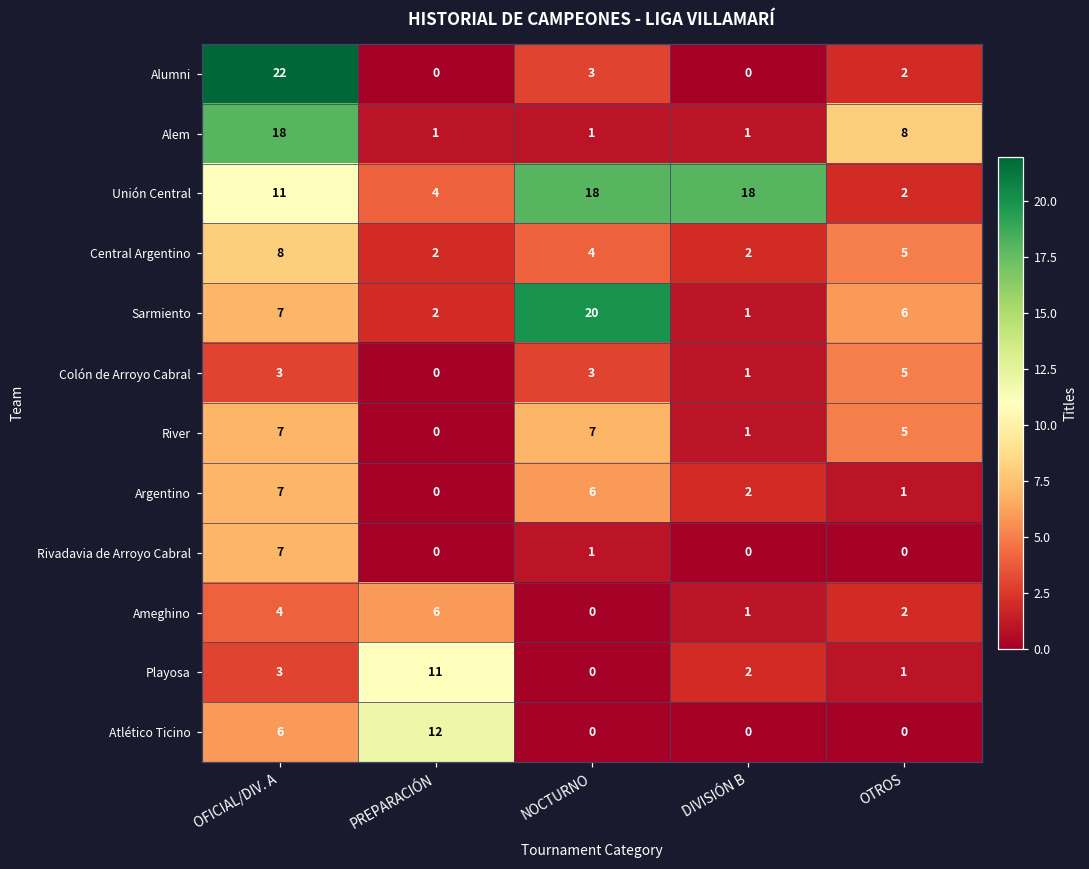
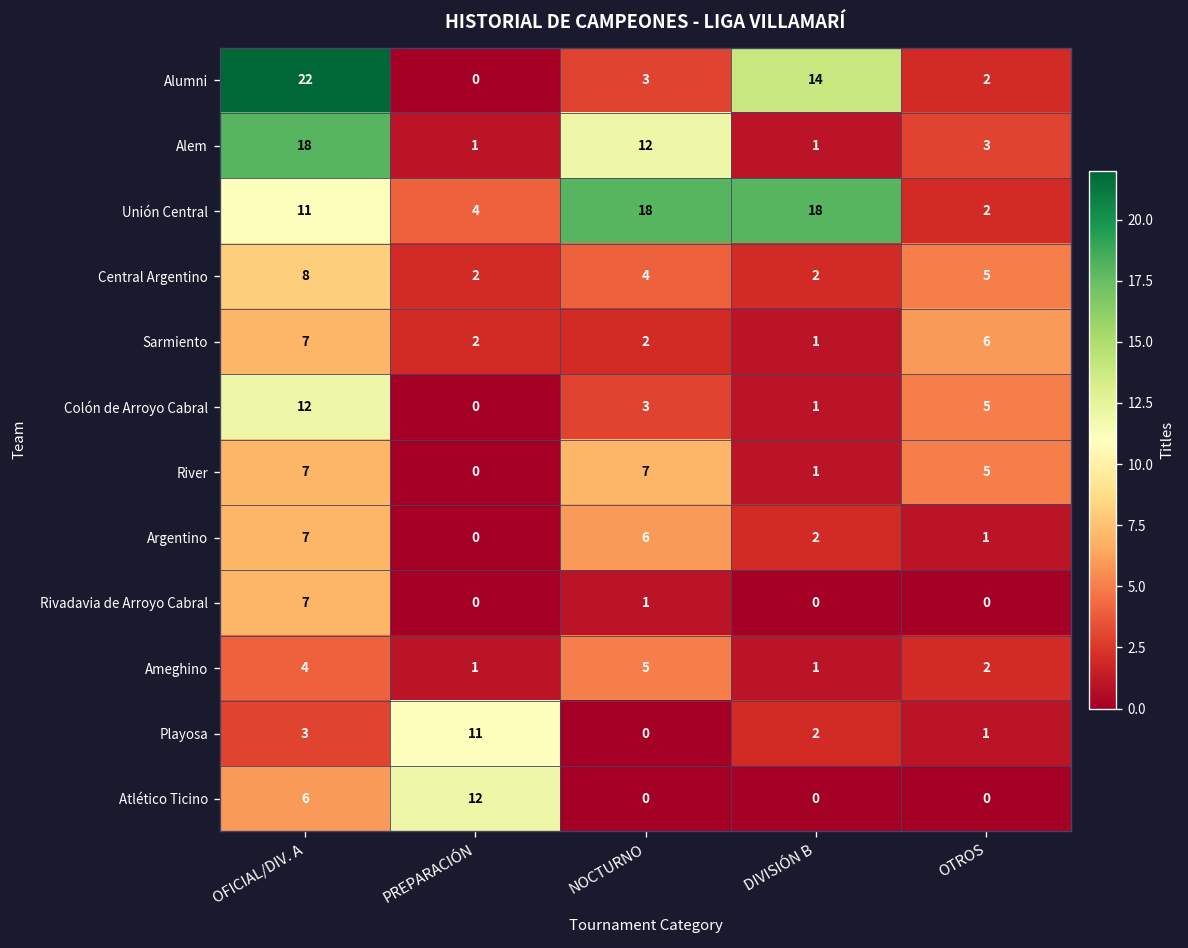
Alumni, DIVISIÓN B: 0 -> 14
Alem, NOCTURNO: 1 -> 12
Alem, OTROS: 8 -> 3
Sarmiento, NOCTURNO: 20 -> 2
Colón de Arroyo Cabral, OFICIAL/DIV. A: 3 -> 12
Ameghino, PREPARACIÓN: 6 -> 1
Ameghino, NOCTURNO: 0 -> 5
